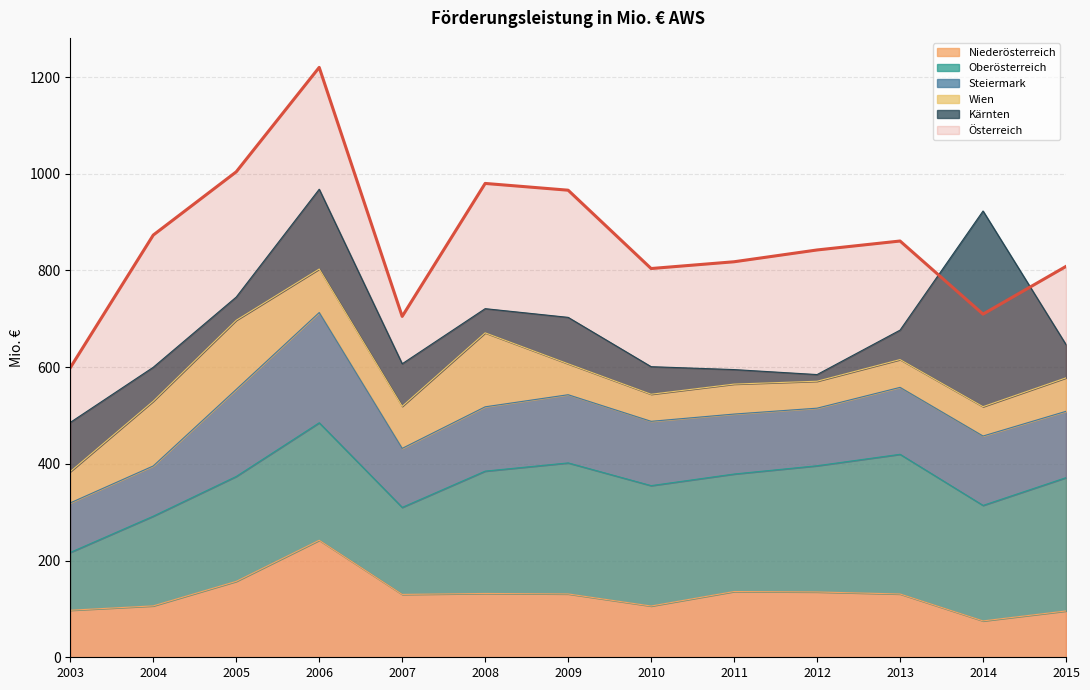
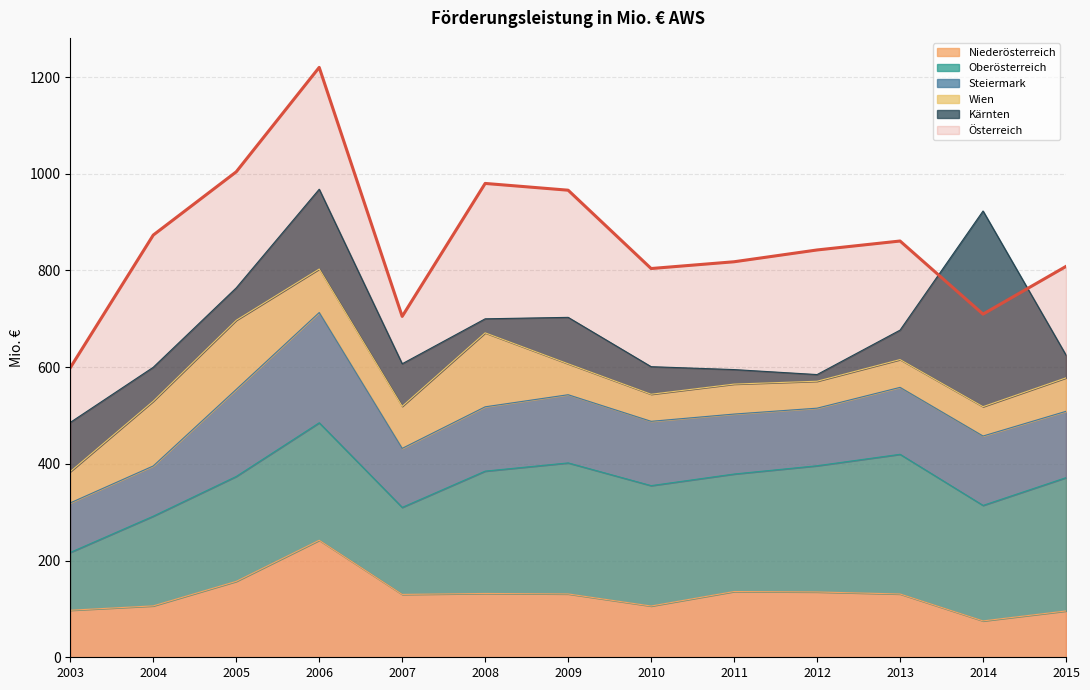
Kärnten, 2005: 50 -> 70
Kärnten, 2008: 50 -> 30
Kärnten, 2015: 70 -> 50
